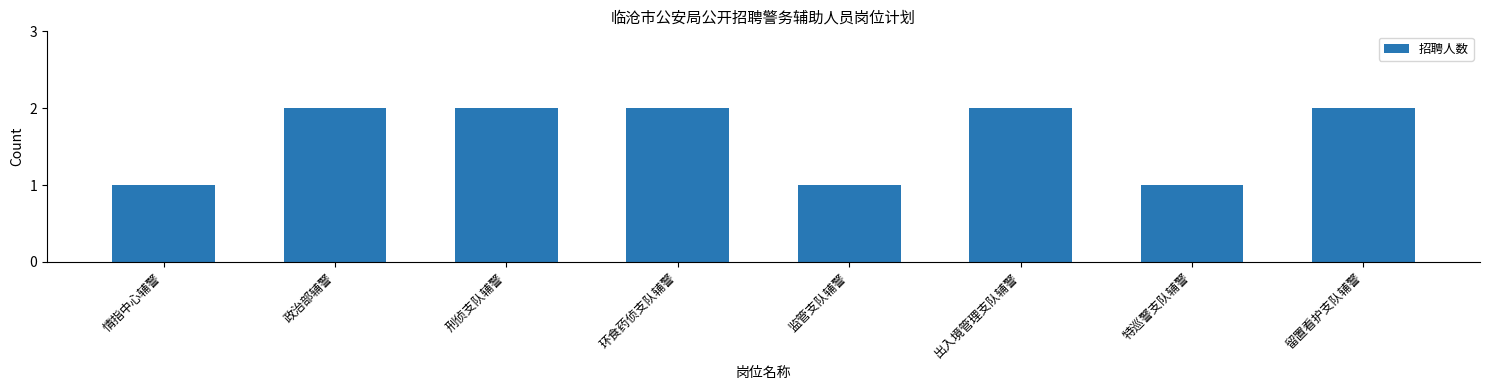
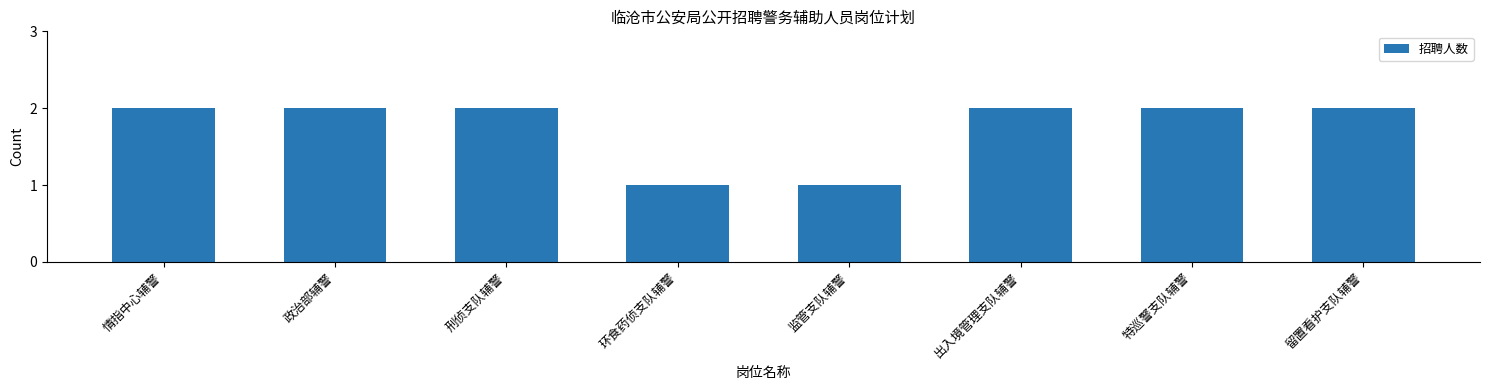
情指中心辅警: 1 -> 2
环食药侦支队辅警: 2 -> 1
特巡警支队辅警: 1 -> 2
